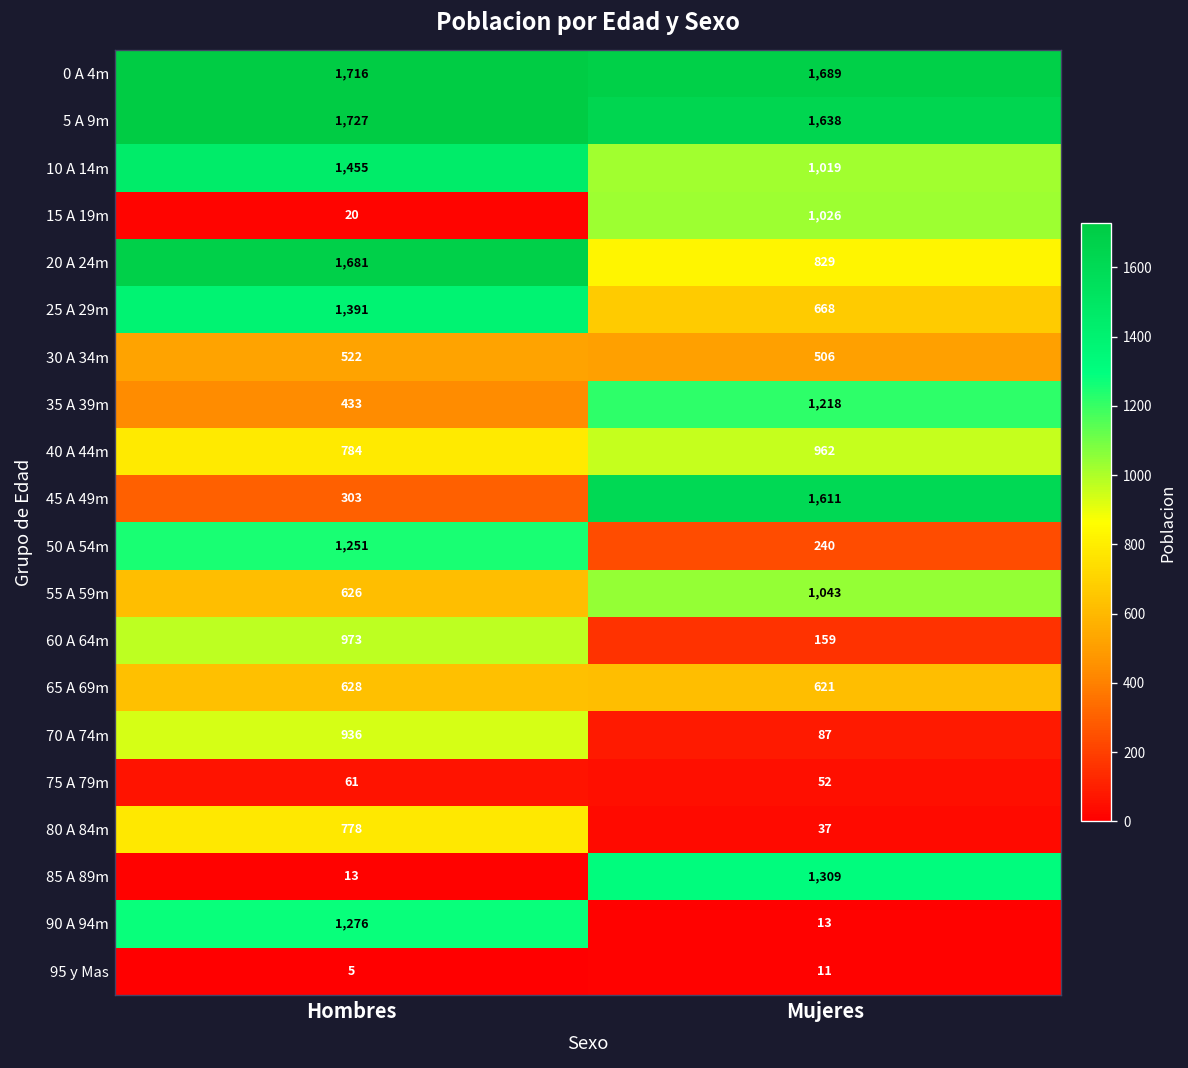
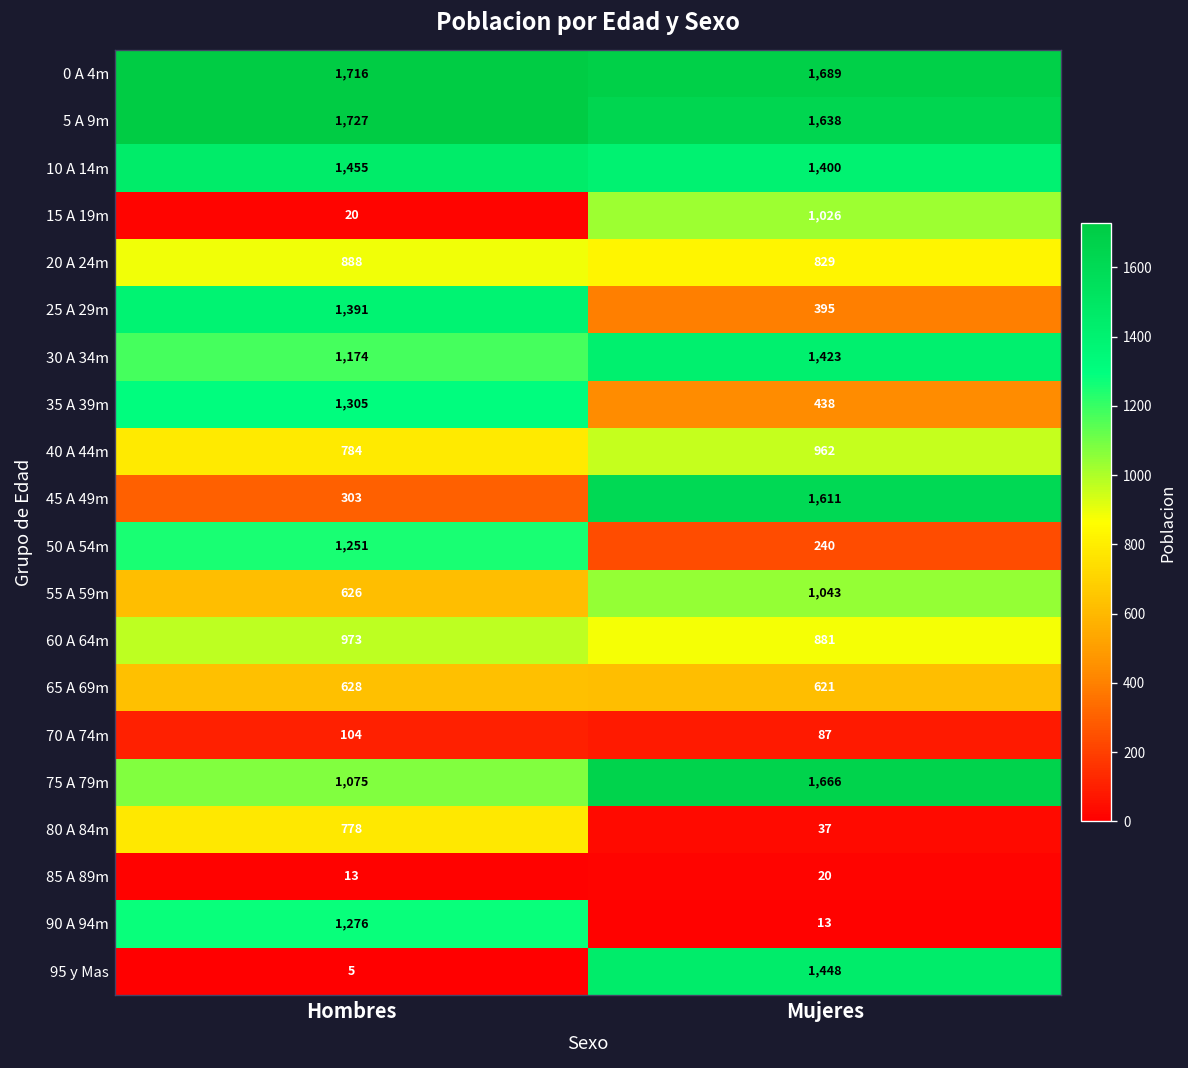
10 A 14m, Mujeres: 1,019 -> 1,400
20 A 24m, Hombres: 1,681 -> 888
25 A 29m, Mujeres: 668 -> 395
30 A 34m, Hombres: 522 -> 1,174
30 A 34m, Mujeres: 506 -> 1,423
35 A 39m, Hombres: 433 -> 1,305
35 A 39m, Mujeres: 1,218 -> 438
60 A 64m, Mujeres: 159 -> 881
70 A 74m, Hombres: 936 -> 104
75 A 79m, Hombres: 61 -> 1,075
75 A 79m, Mujeres: 52 -> 1,666
85 A 89m, Mujeres: 1,309 -> 20
95 y Mas, Mujeres: 11 -> 1,448
